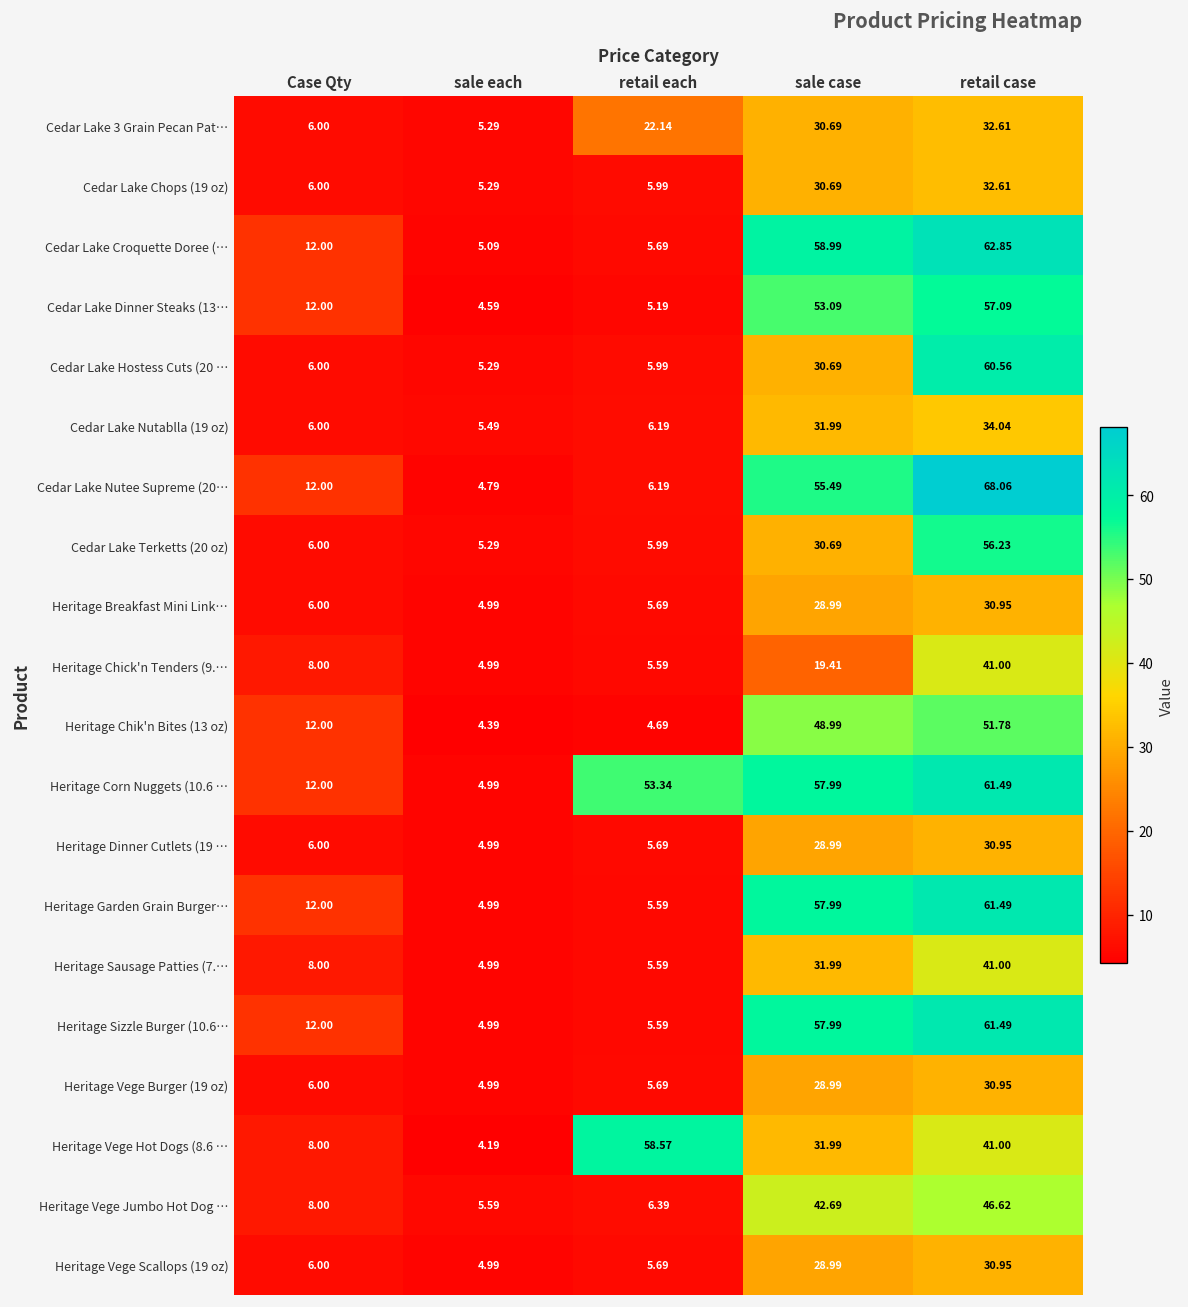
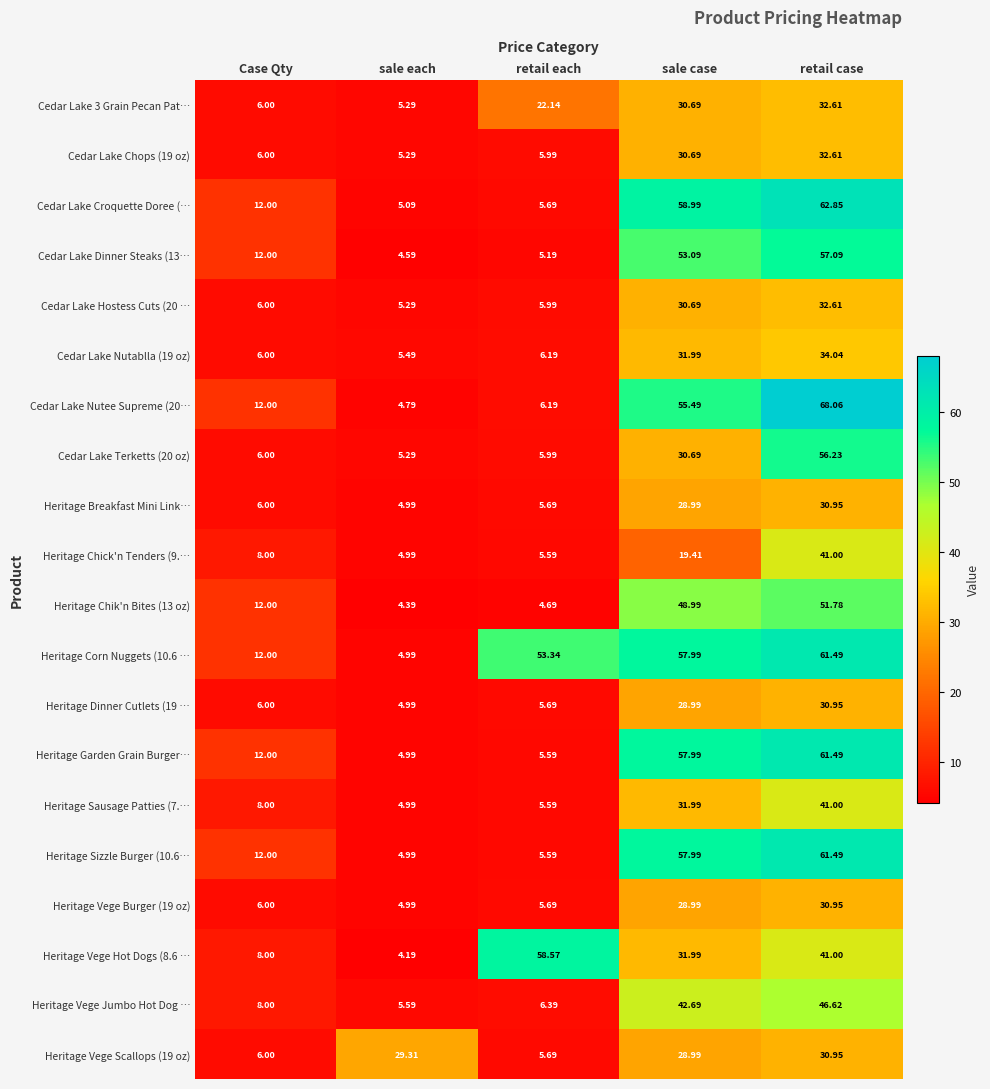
Cedar Lake Hostess Cuts (20 …, retail case: 60.56 -> 32.61
Heritage Vege Scallops (19 oz), sale each: 4.99 -> 29.31
